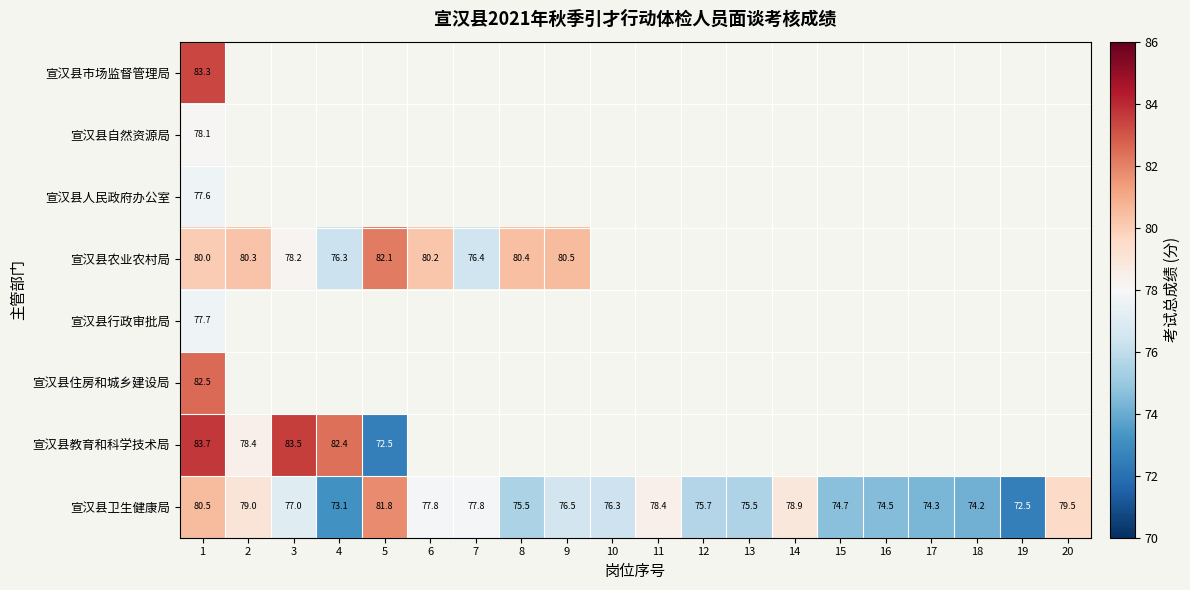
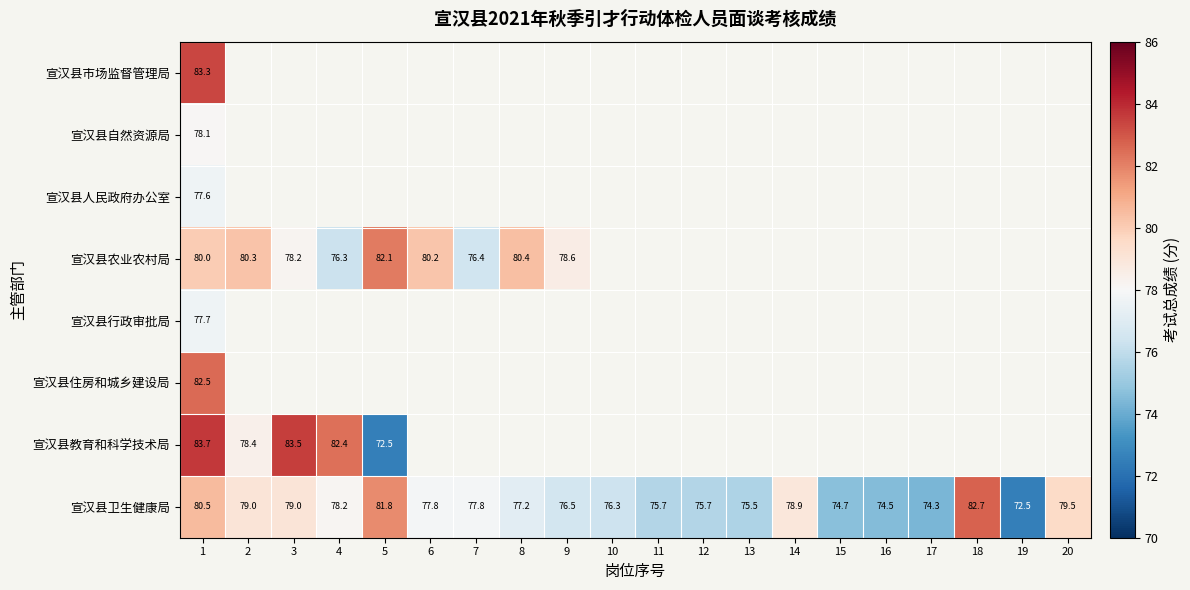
宣汉县农业农村局, 9: 80.5 -> 78.6
宣汉县卫生健康局, 3: 77.0 -> 79.0
宣汉县卫生健康局, 4: 73.1 -> 78.2
宣汉县卫生健康局, 8: 75.5 -> 77.2
宣汉县卫生健康局, 11: 78.4 -> 75.7
宣汉县卫生健康局, 18: 74.2 -> 82.7
